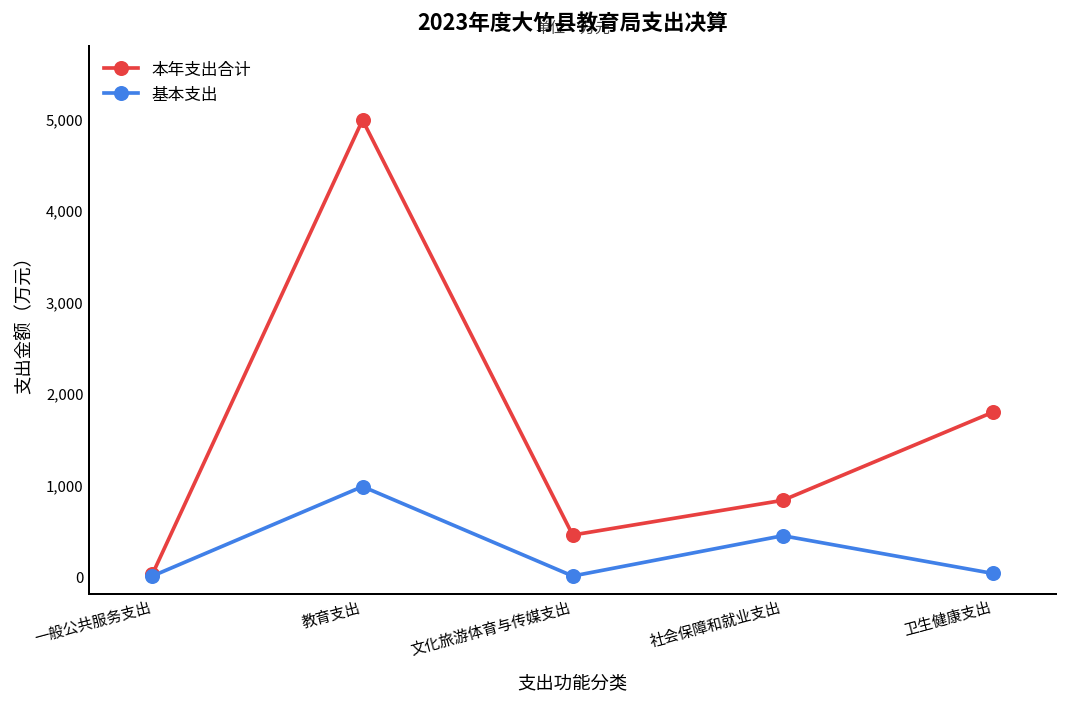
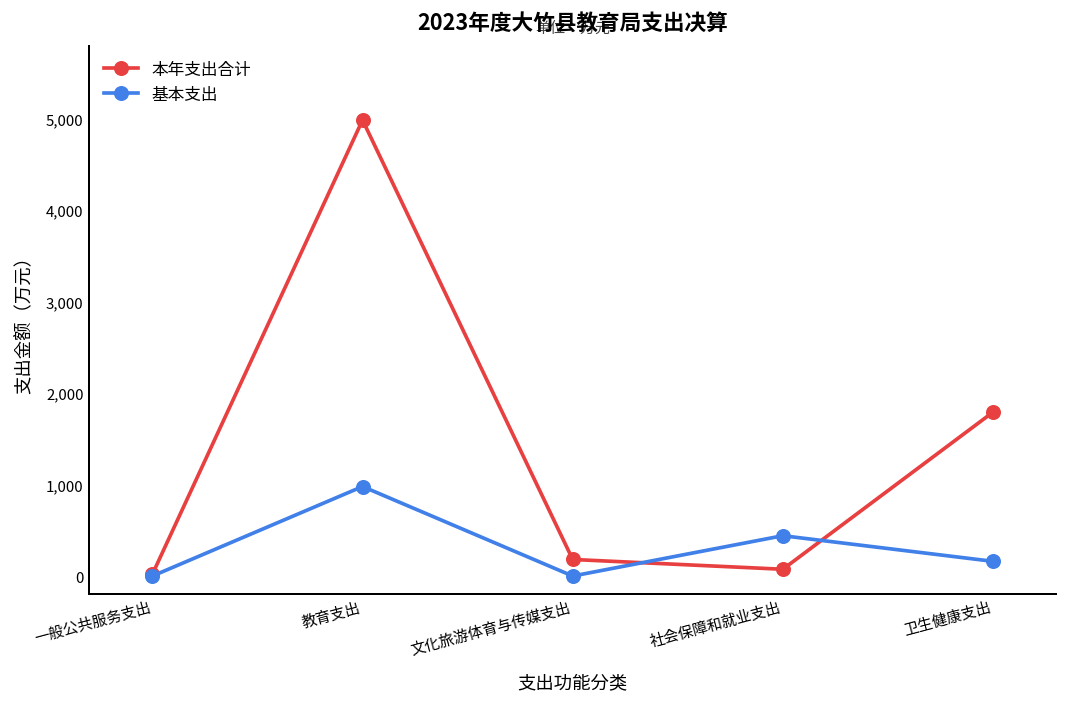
本年支出合计, 文化旅游体育与传媒支出: 400 -> 200
本年支出合计, 社会保障和就业支出: 800 -> 100
基本支出, 卫生健康支出: 0 -> 200
